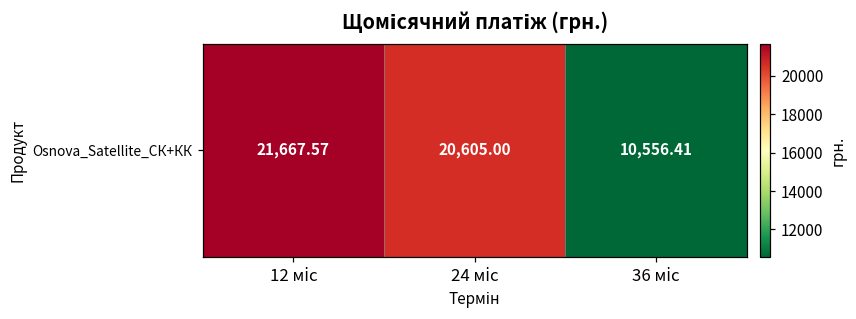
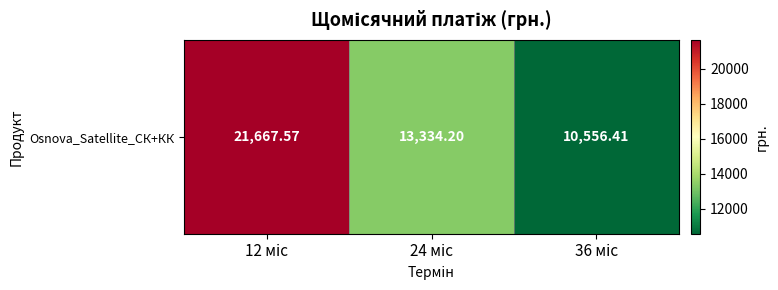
Osnova_Satellite_СК+КК, 24 міс: 20,605.00 -> 13,334.20
